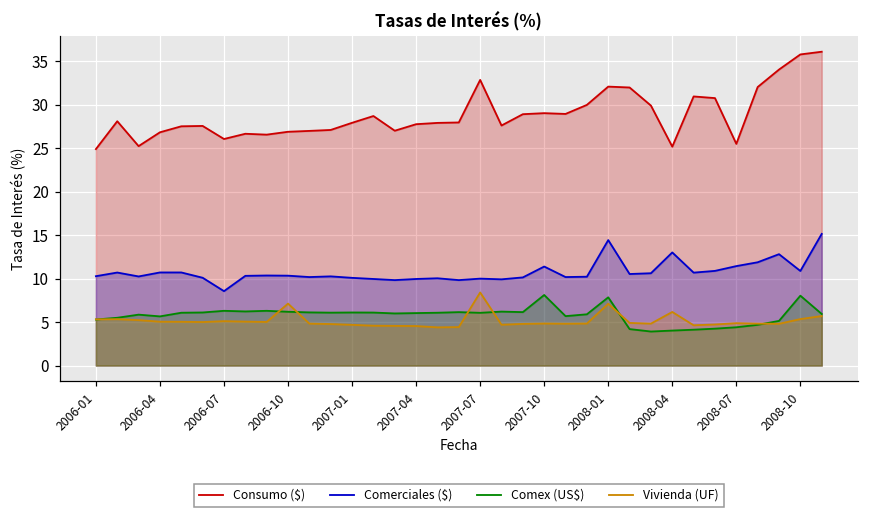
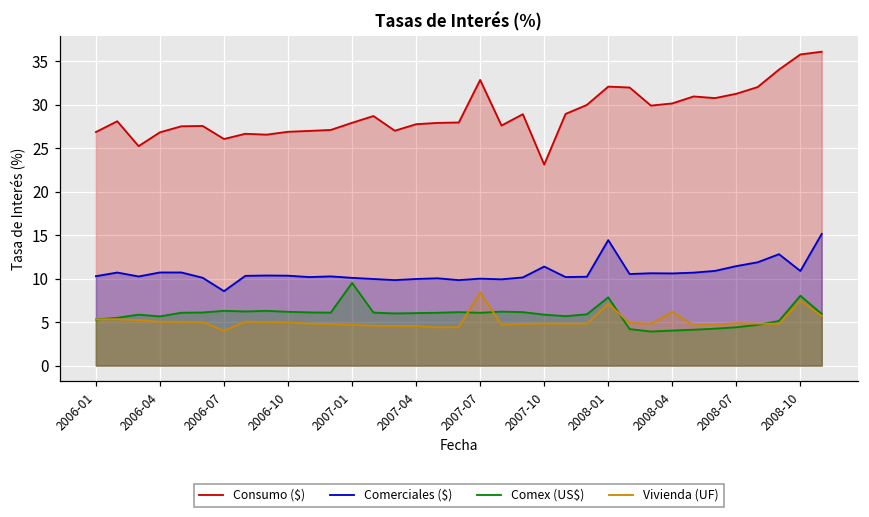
Consumo ($), 2006-01: 25 -> 27
Vivienda (UF), 2006-07: 5 -> 4
Vivienda (UF), 2006-10: 7 -> 5
Comex (US$), 2007-01: 6 -> 10
Consumo ($), 2007-10: 29 -> 23
Comex (US$), 2007-10: 8 -> 6
Consumo ($), 2008-04: 25 -> 30
Comerciales ($), 2008-04: 13 -> 11
Consumo ($), 2008-07: 25 -> 31
Vivienda (UF), 2008-10: 5 -> 7
